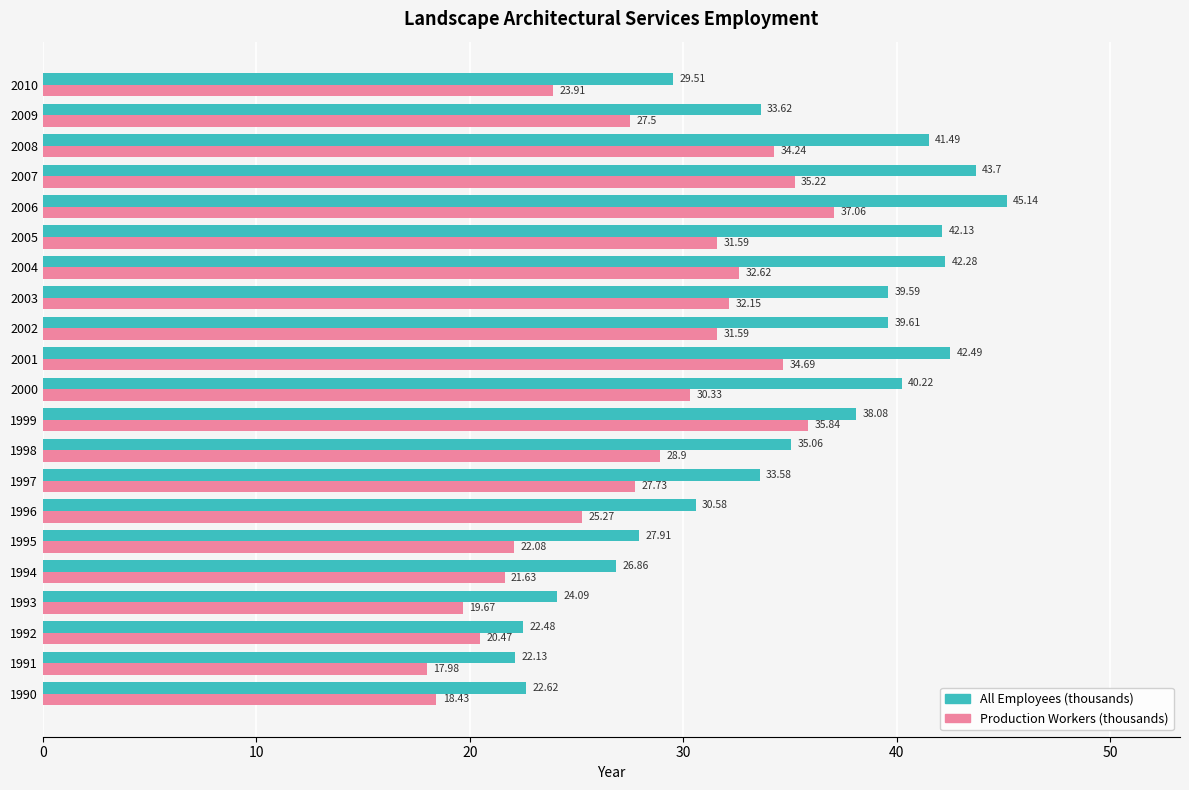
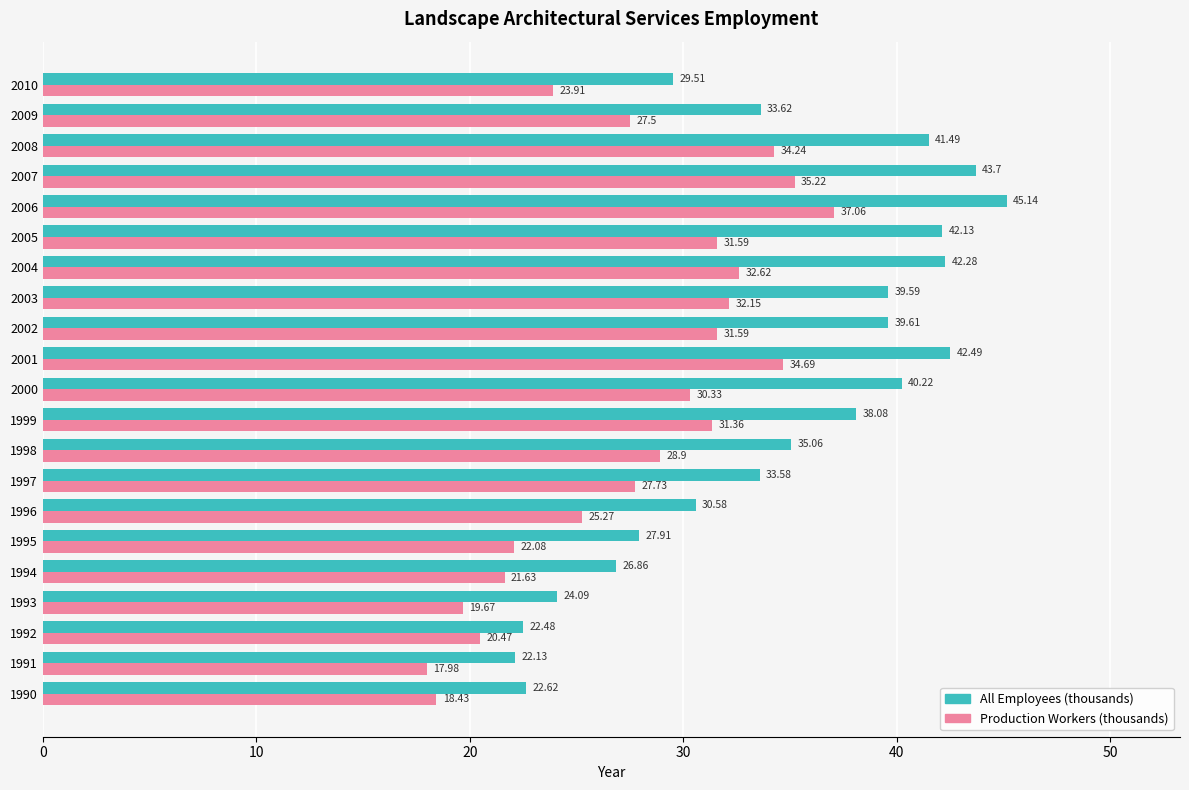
Production Workers (thousands), 1999: 35.84 -> 31.36
